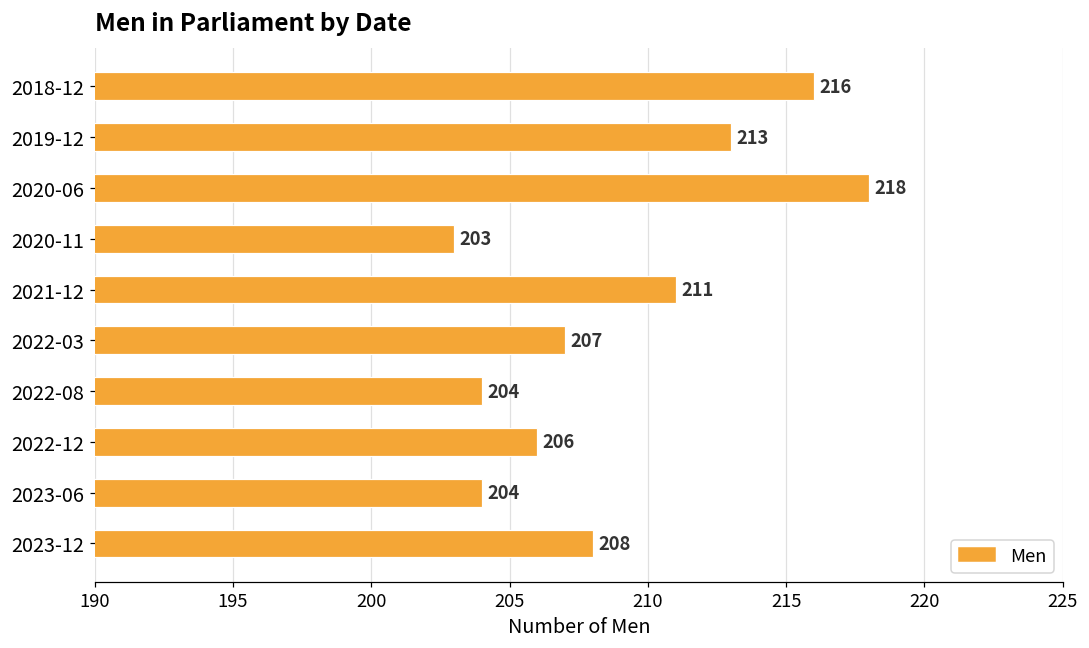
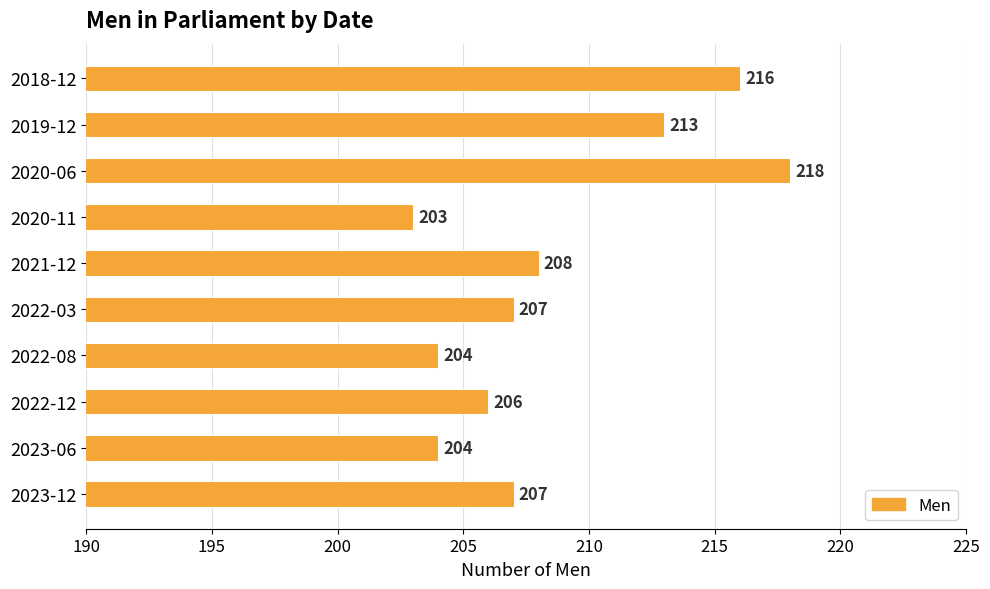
2021-12: 211 -> 208
2023-12: 208 -> 207
